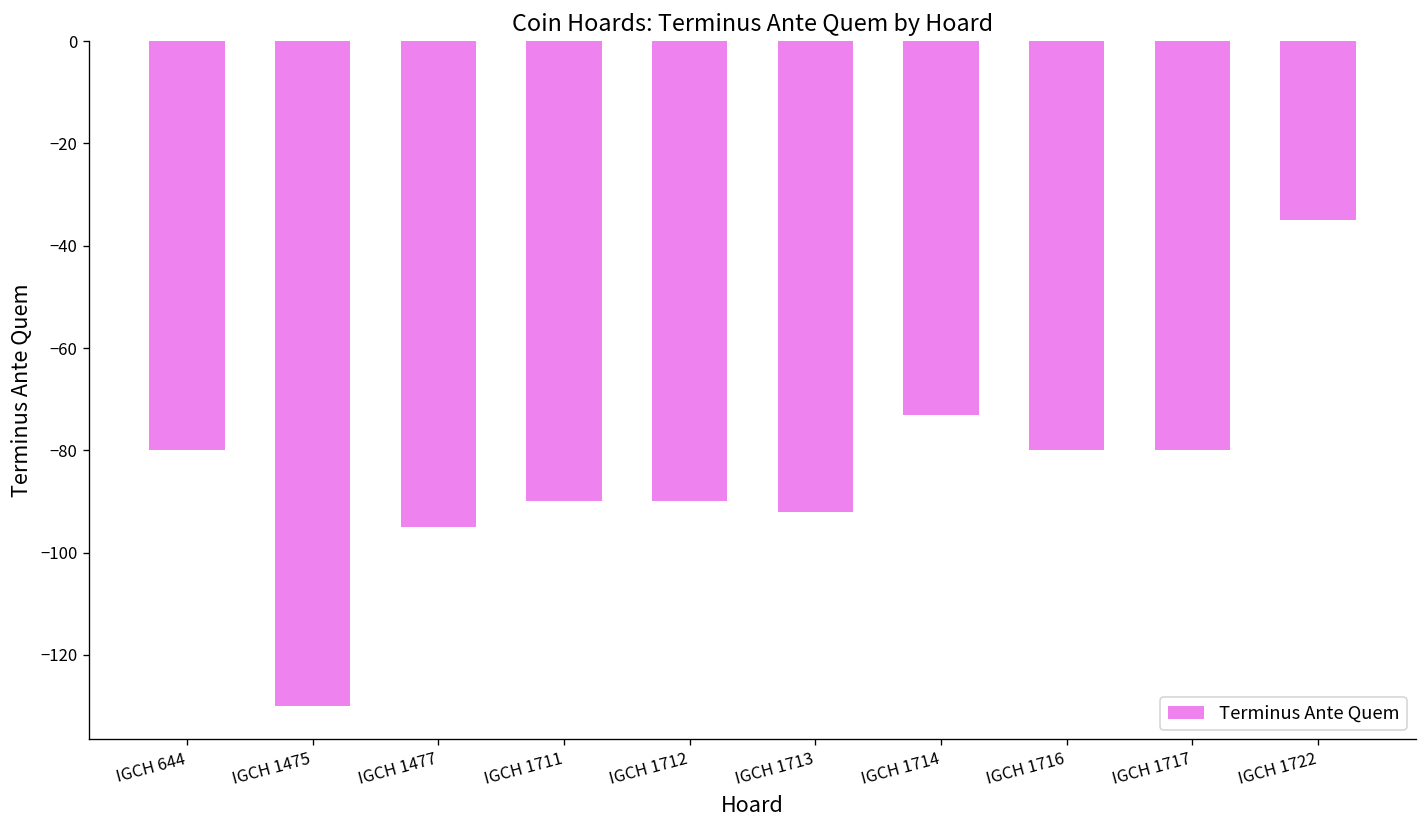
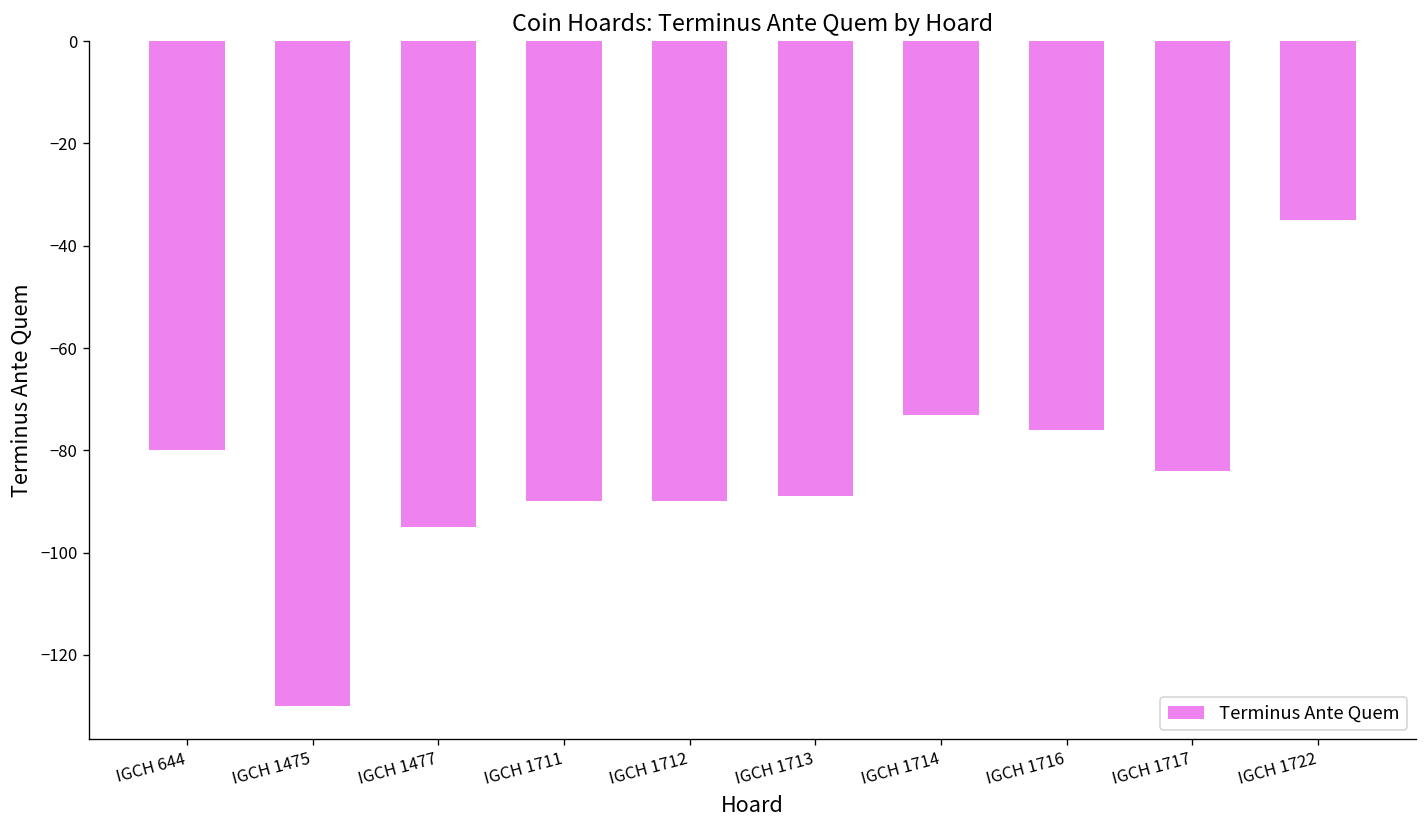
IGCH 1713: -92 -> -89
IGCH 1716: -80 -> -76
IGCH 1717: -80 -> -84
